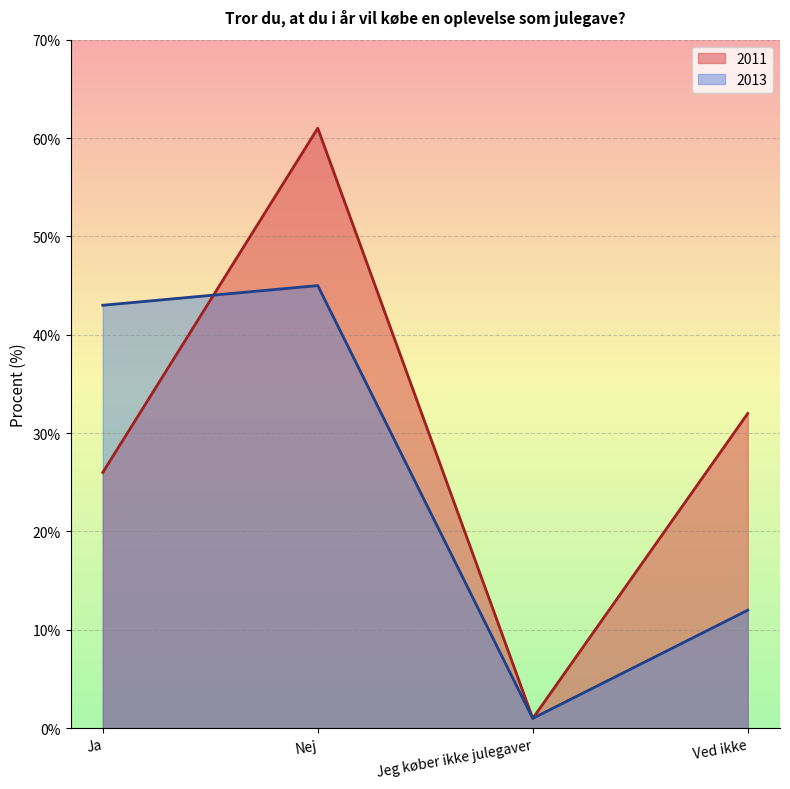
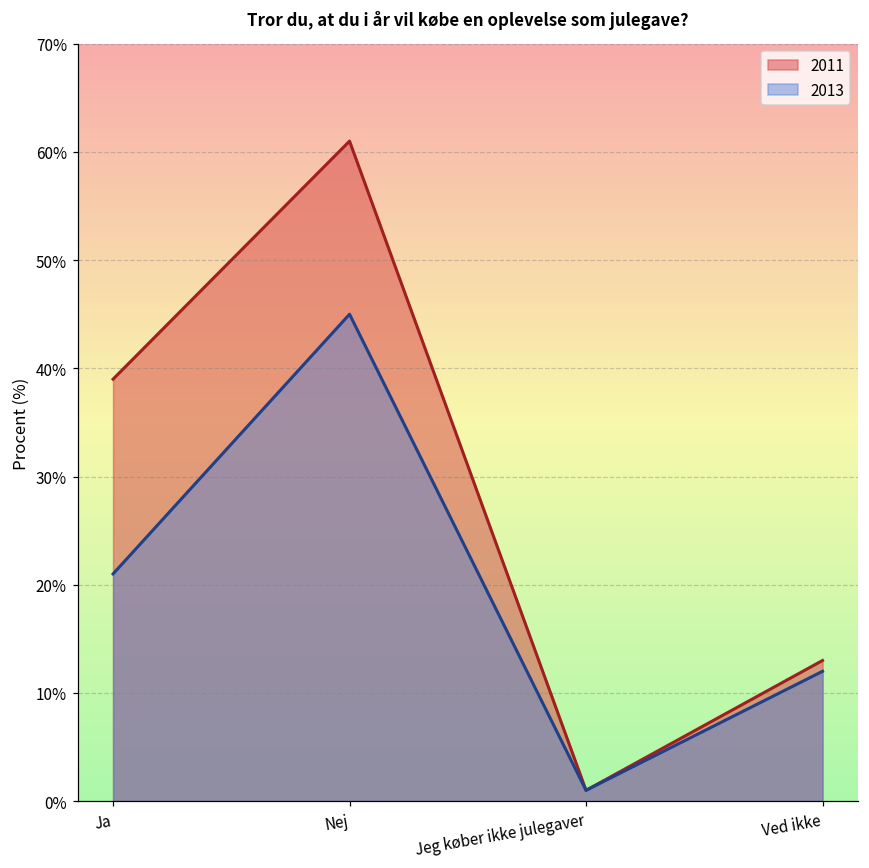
2011, Ja: 26% -> 39%
2013, Ja: 43% -> 21%
2011, Ved ikke: 32% -> 13%
